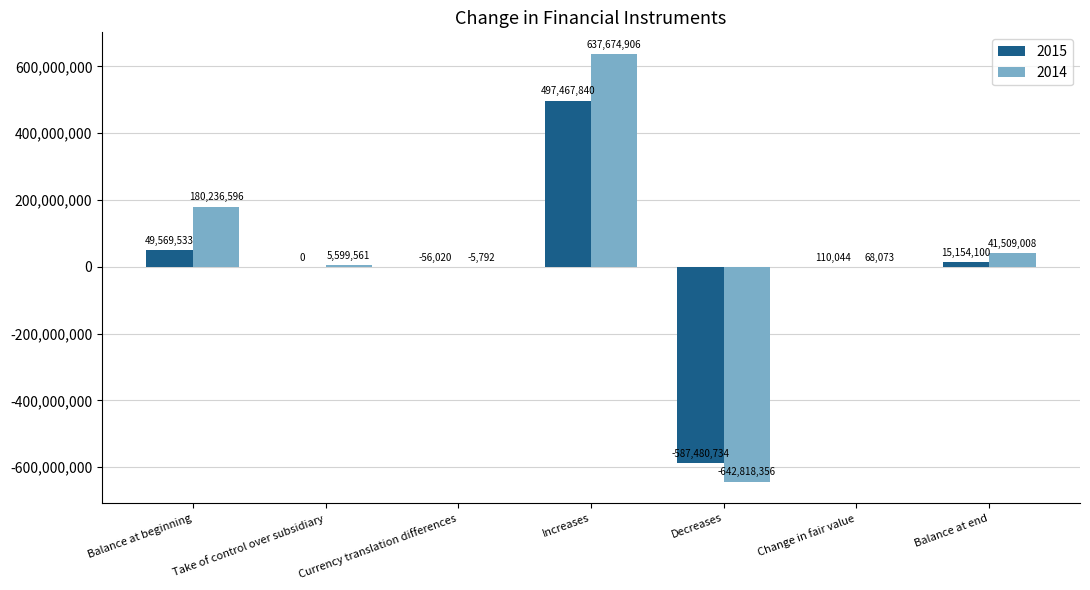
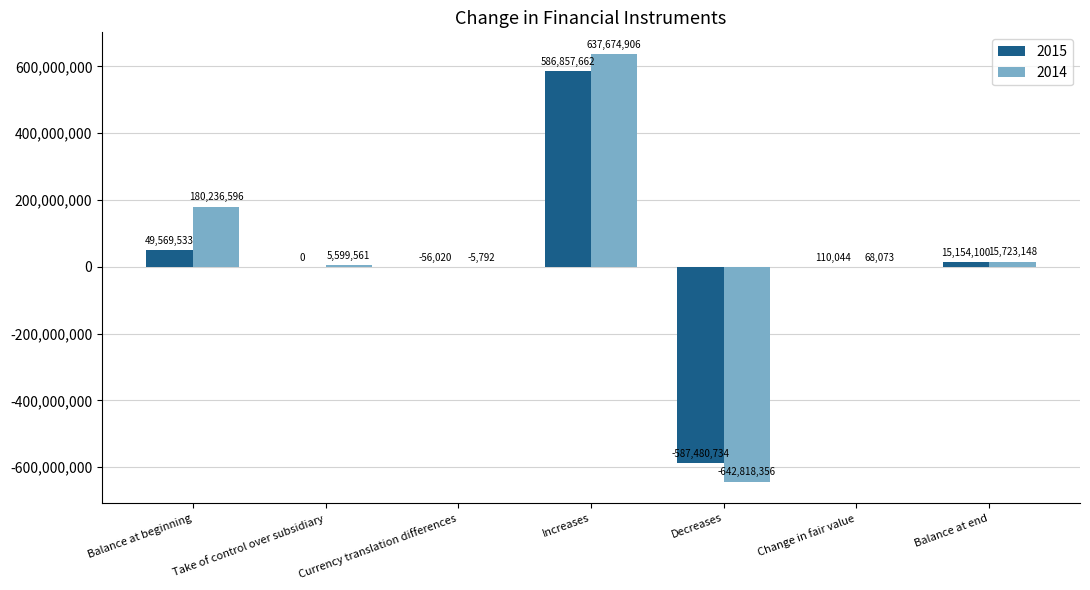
2015, Increases: 497,467,840 -> 586,857,662
2014, Balance at end: 41,509,008 -> 15,723,148
